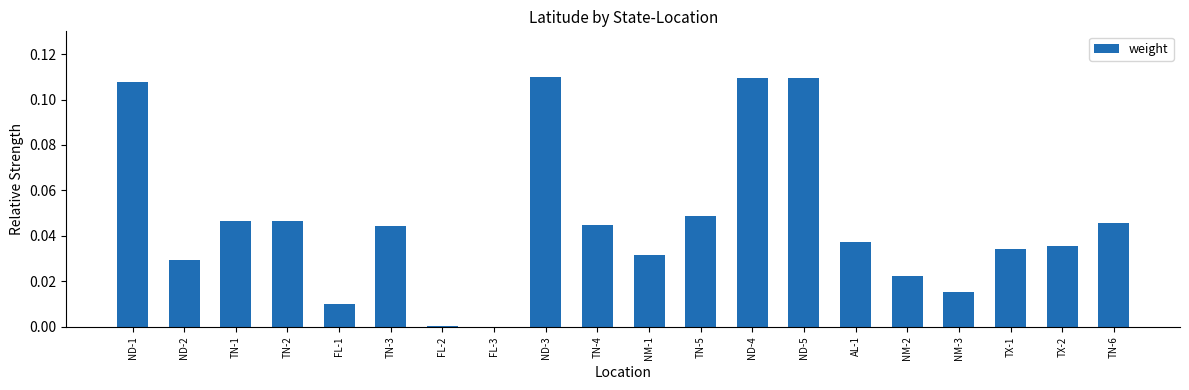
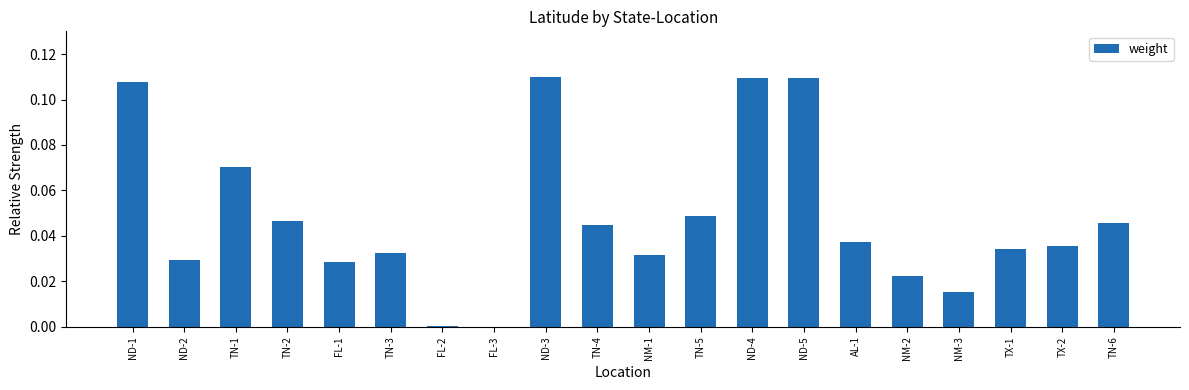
TN-1: 0.046 -> 0.070
FL-1: 0.010 -> 0.028
TN-3: 0.044 -> 0.033
